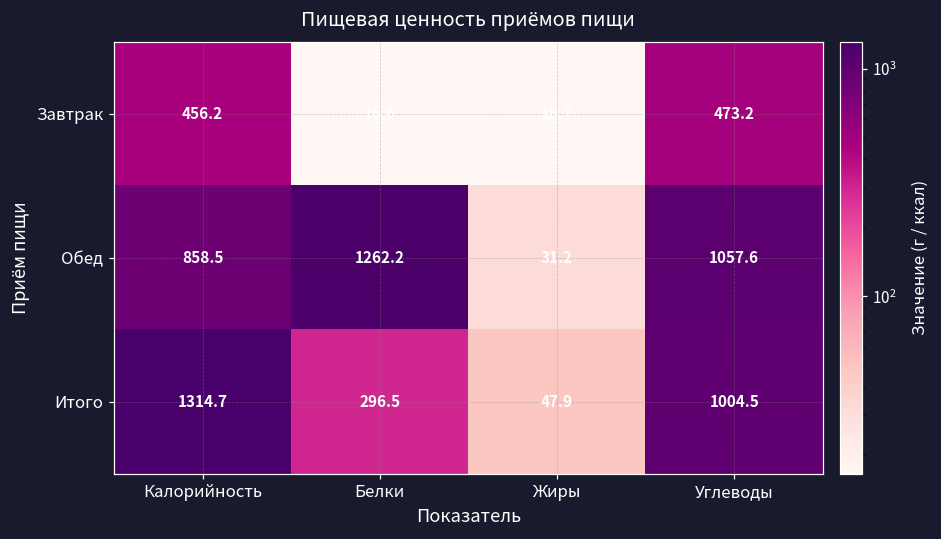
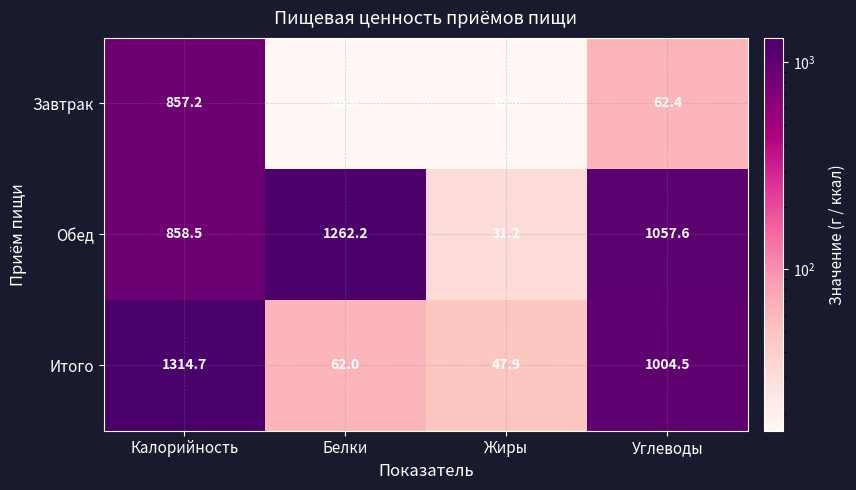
Завтрак, Калорийность: 456.2 -> 857.2
Завтрак, Углеводы: 473.2 -> 62.4
Итого, Белки: 296.5 -> 62.0
